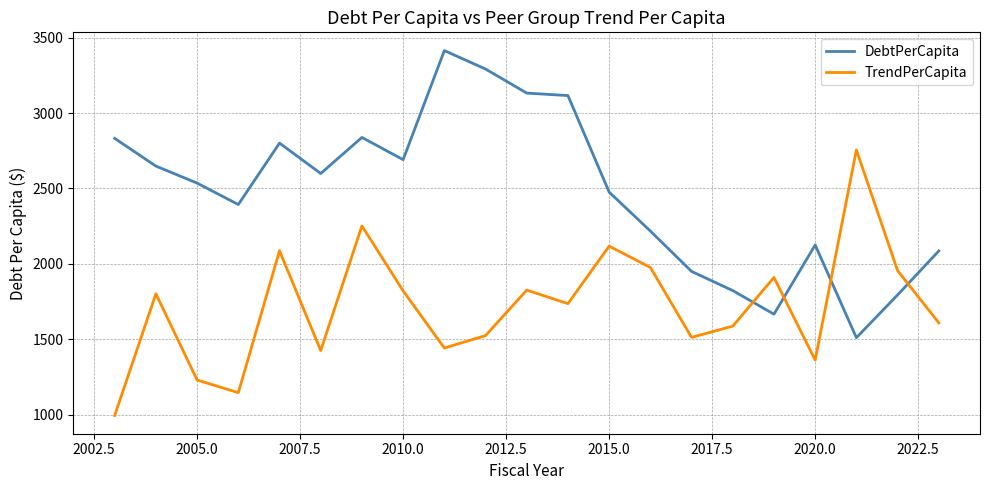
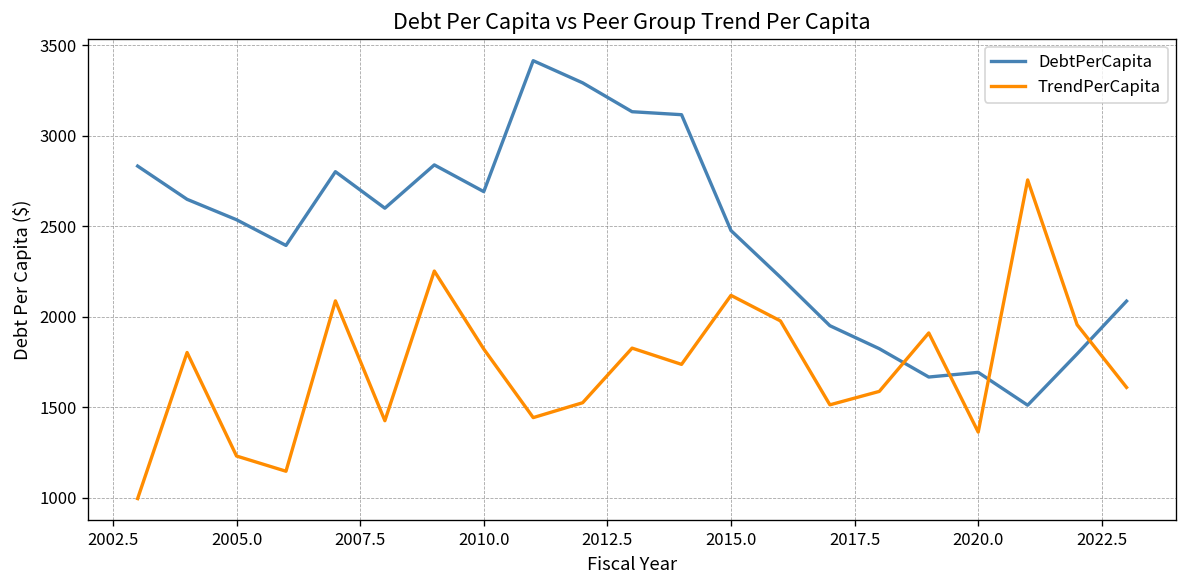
DebtPerCapita, 2020.0: 2130 -> 1690
